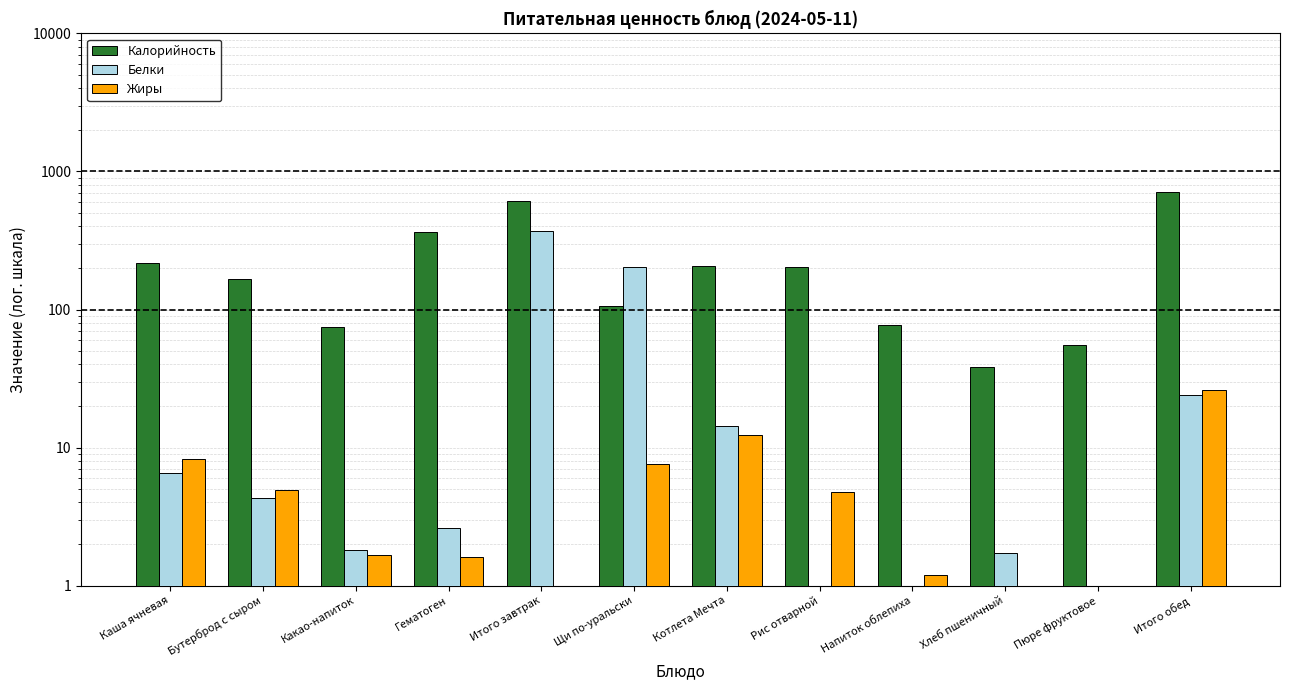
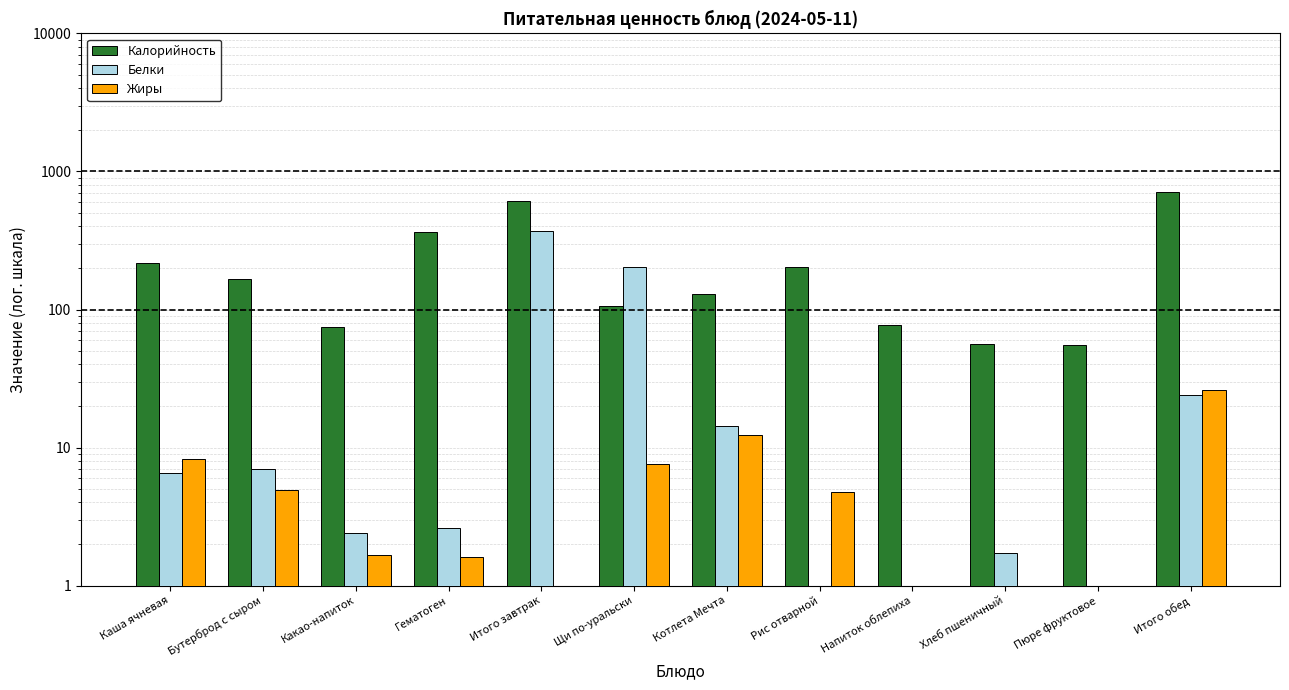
Белки, Бутерброд с сыром: 4.3 -> 7
Белки, Какао-напиток: 1.8 -> 2.4
Калорийность, Котлета Мечта: 210 -> 130
Жиры, Напиток облепиха: 1.2 -> 1.0
Калорийность, Хлеб пшеничный: 39 -> 56
